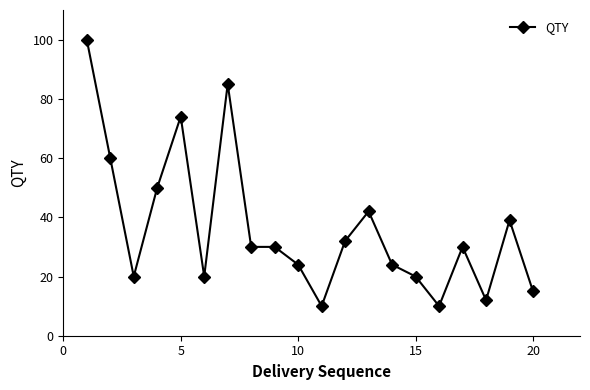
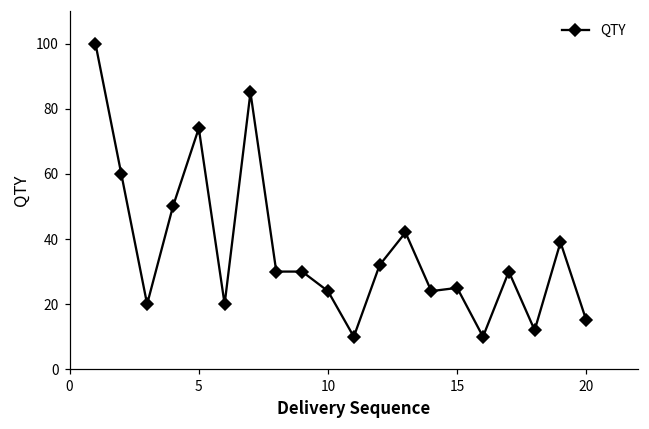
15: 20 -> 25
